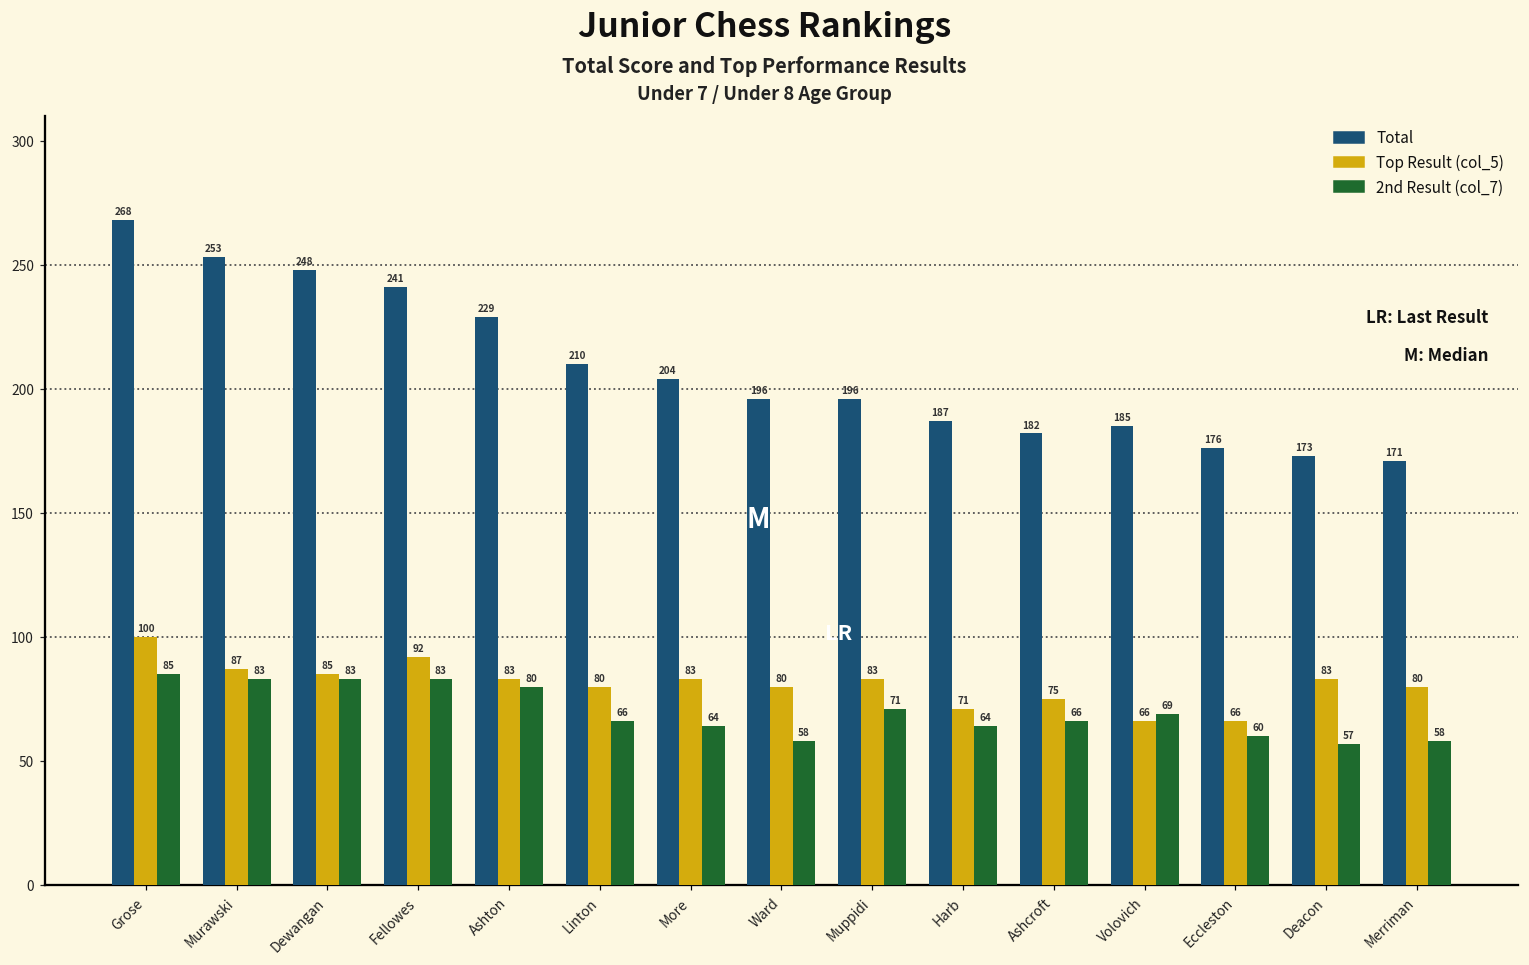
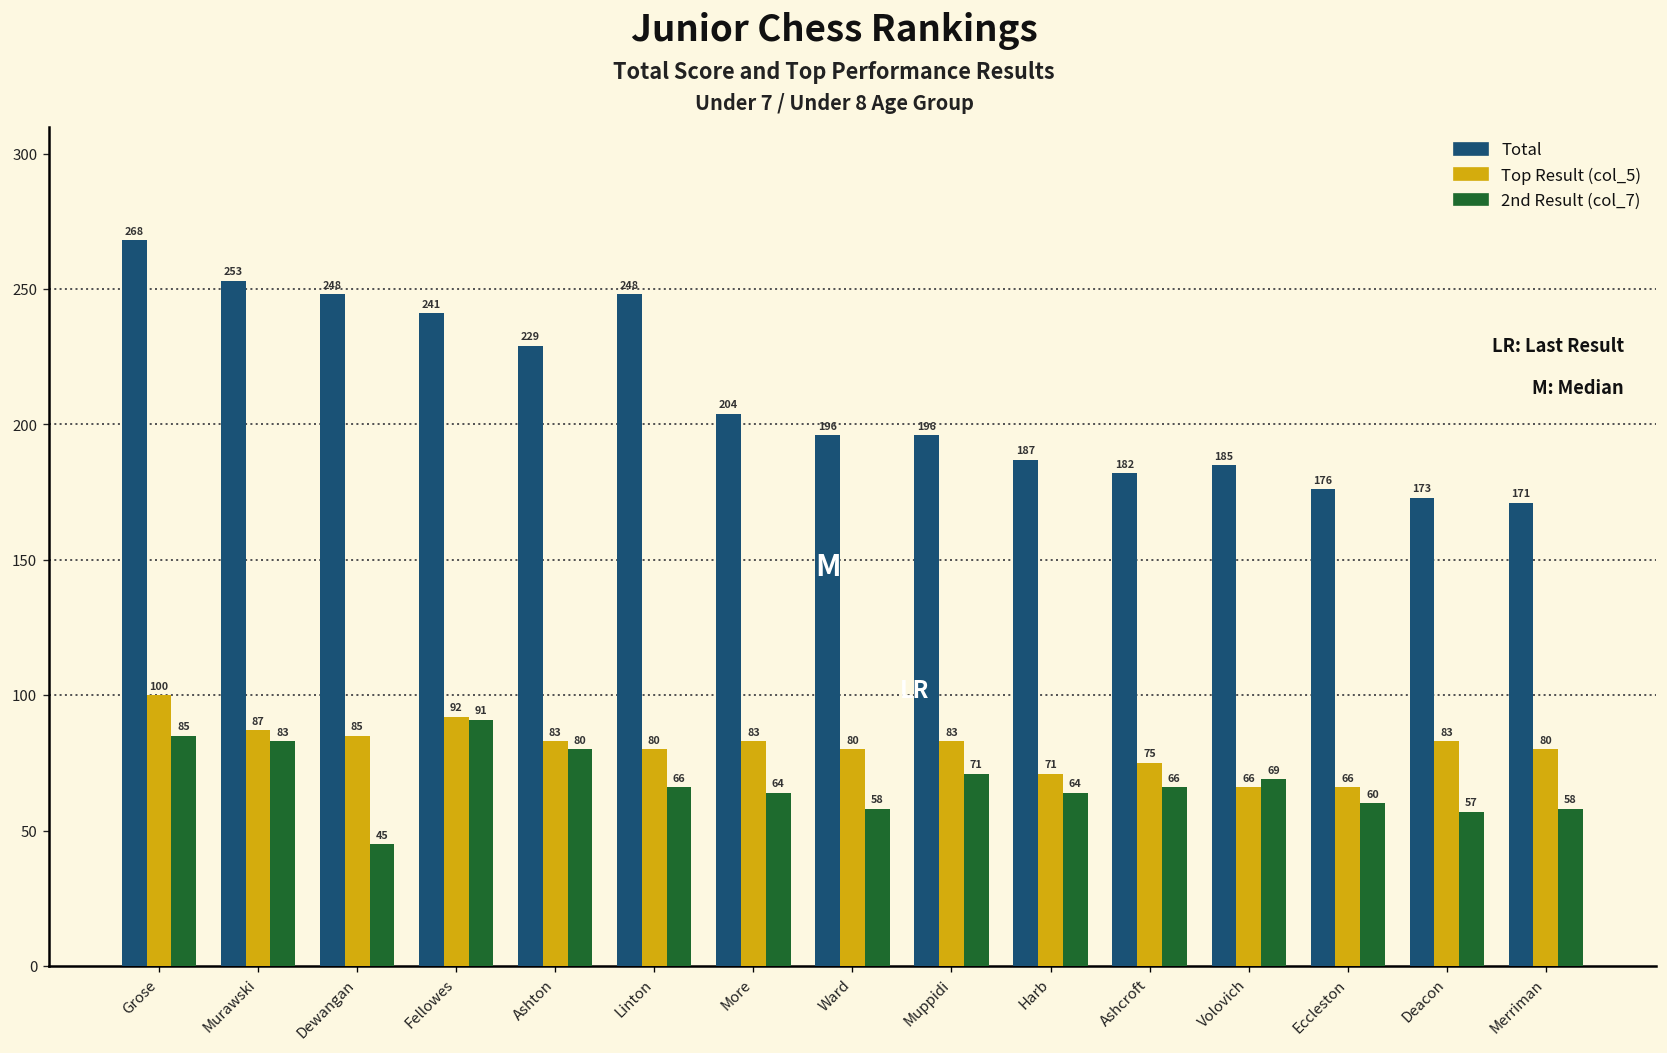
2nd Result (col_7), Dewangan: 83 -> 45
2nd Result (col_7), Fellowes: 83 -> 91
Total, Linton: 210 -> 248
